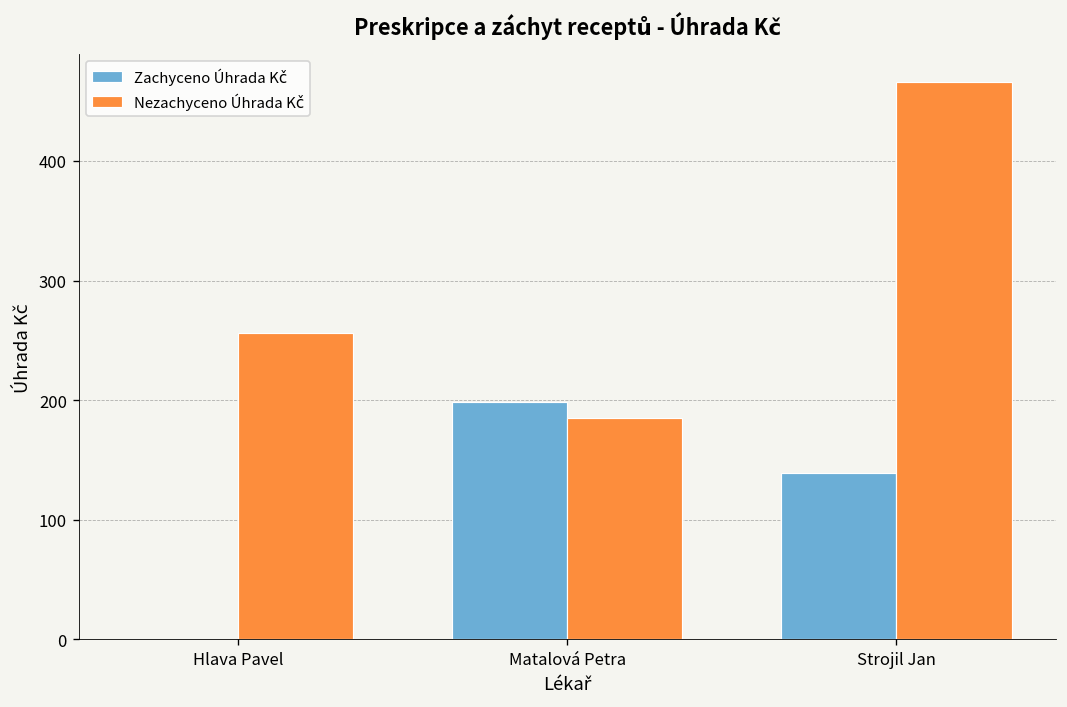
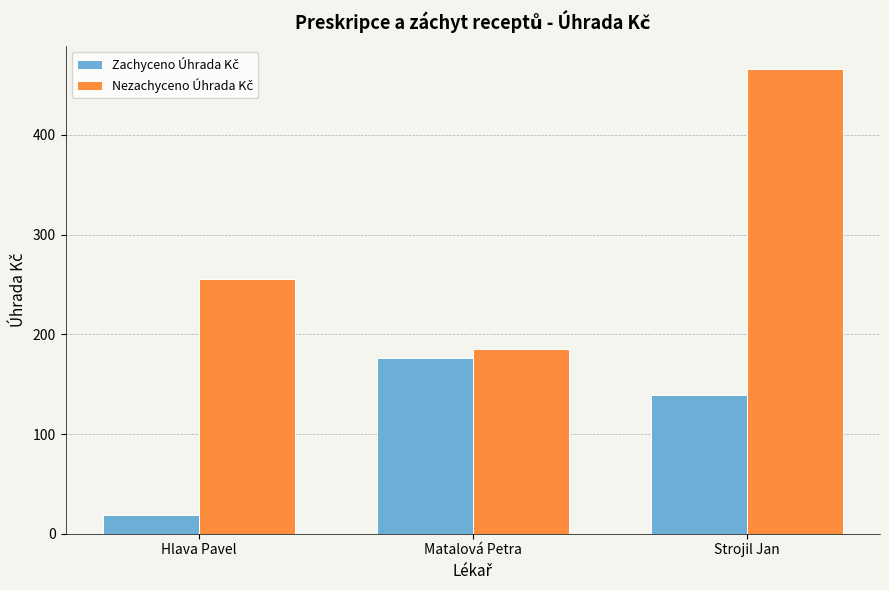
Zachyceno Úhrada Kč, Hlava Pavel: 0 -> 20
Zachyceno Úhrada Kč, Matalová Petra: 200 -> 180
